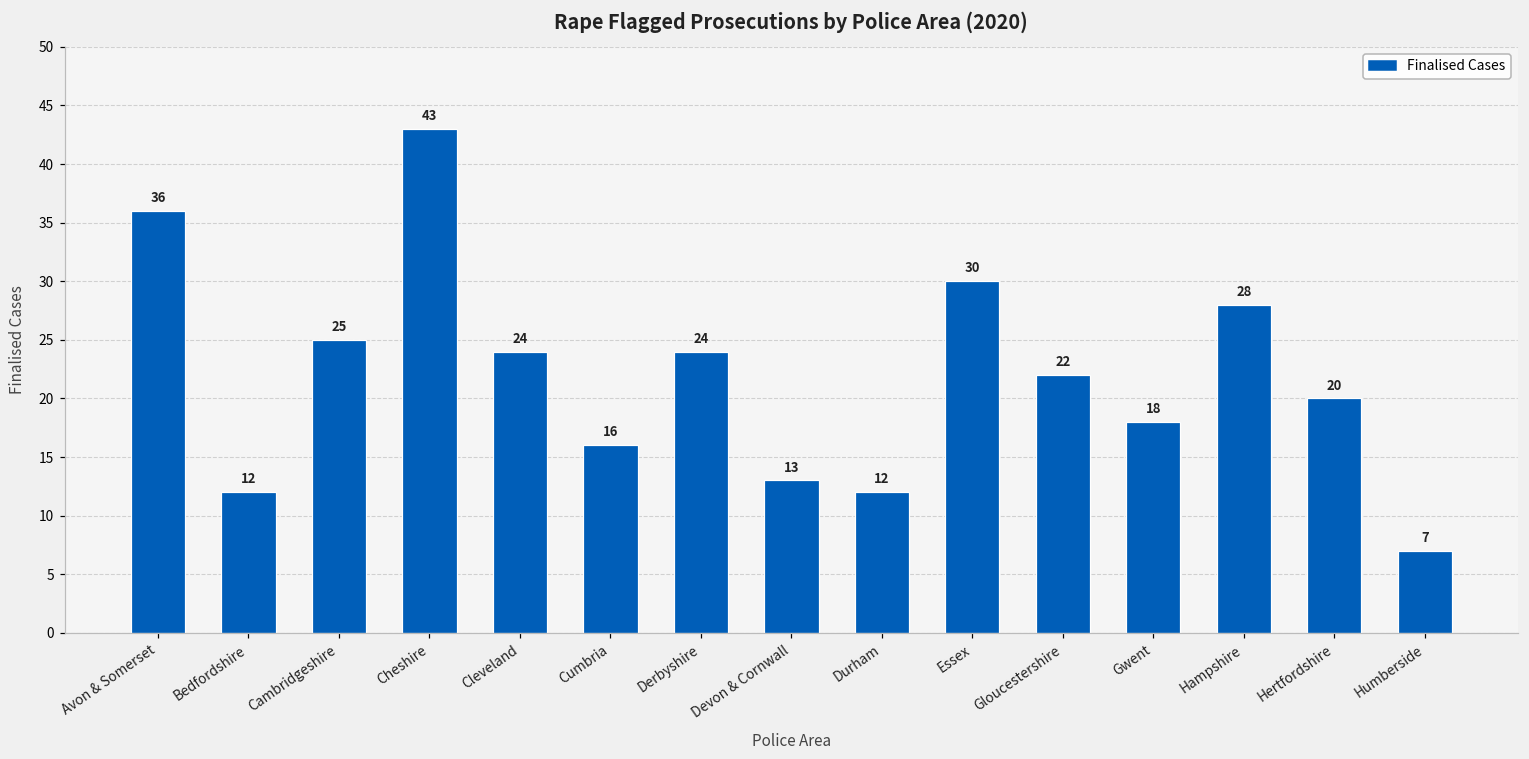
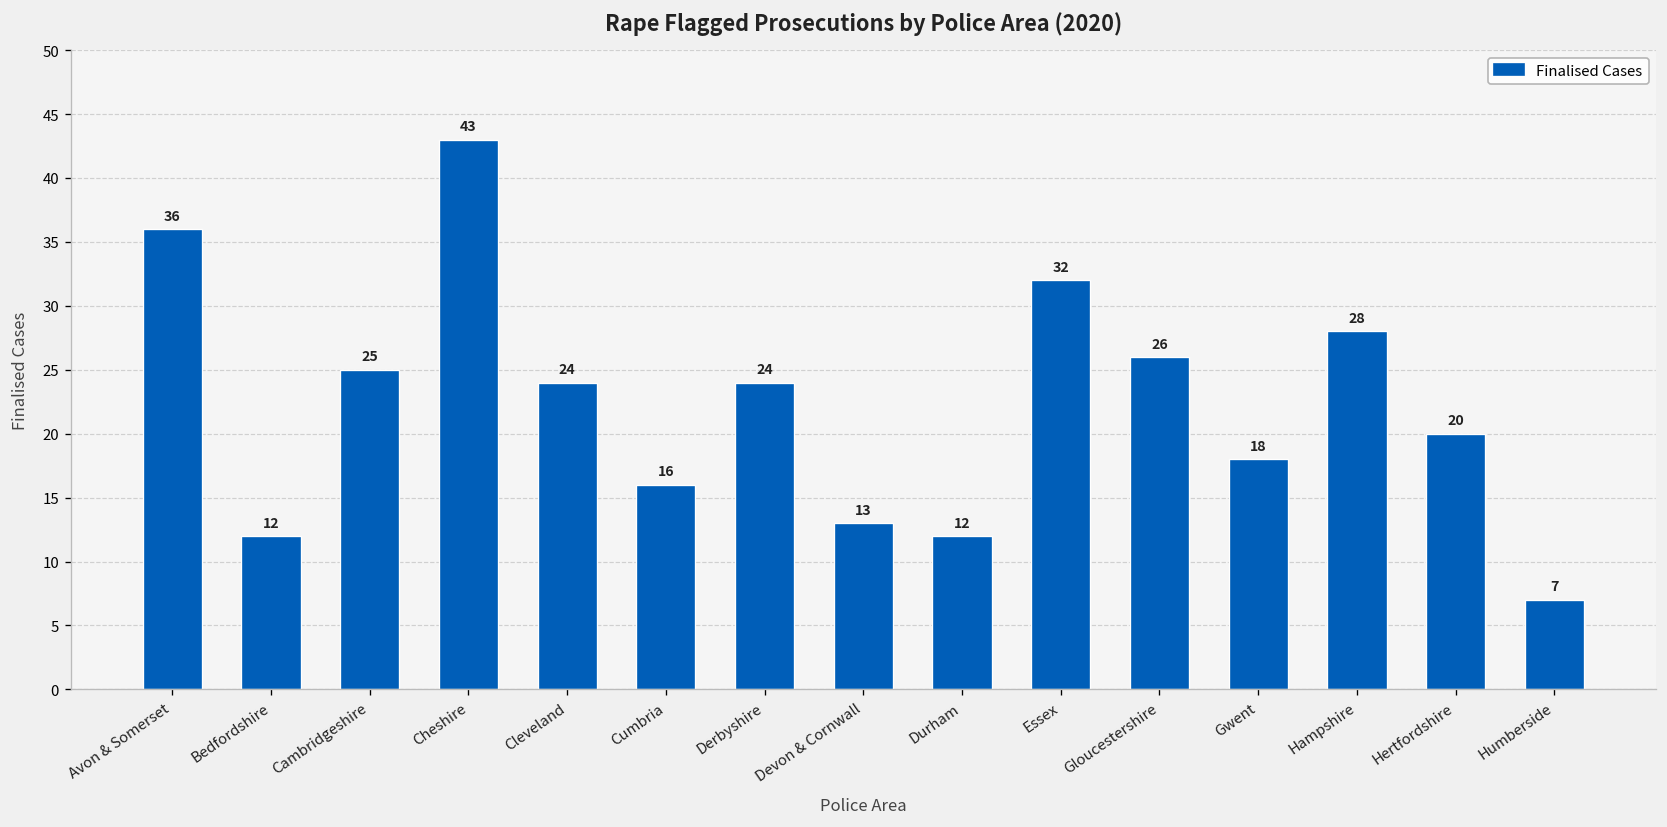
Essex: 30 -> 32
Gloucestershire: 22 -> 26
